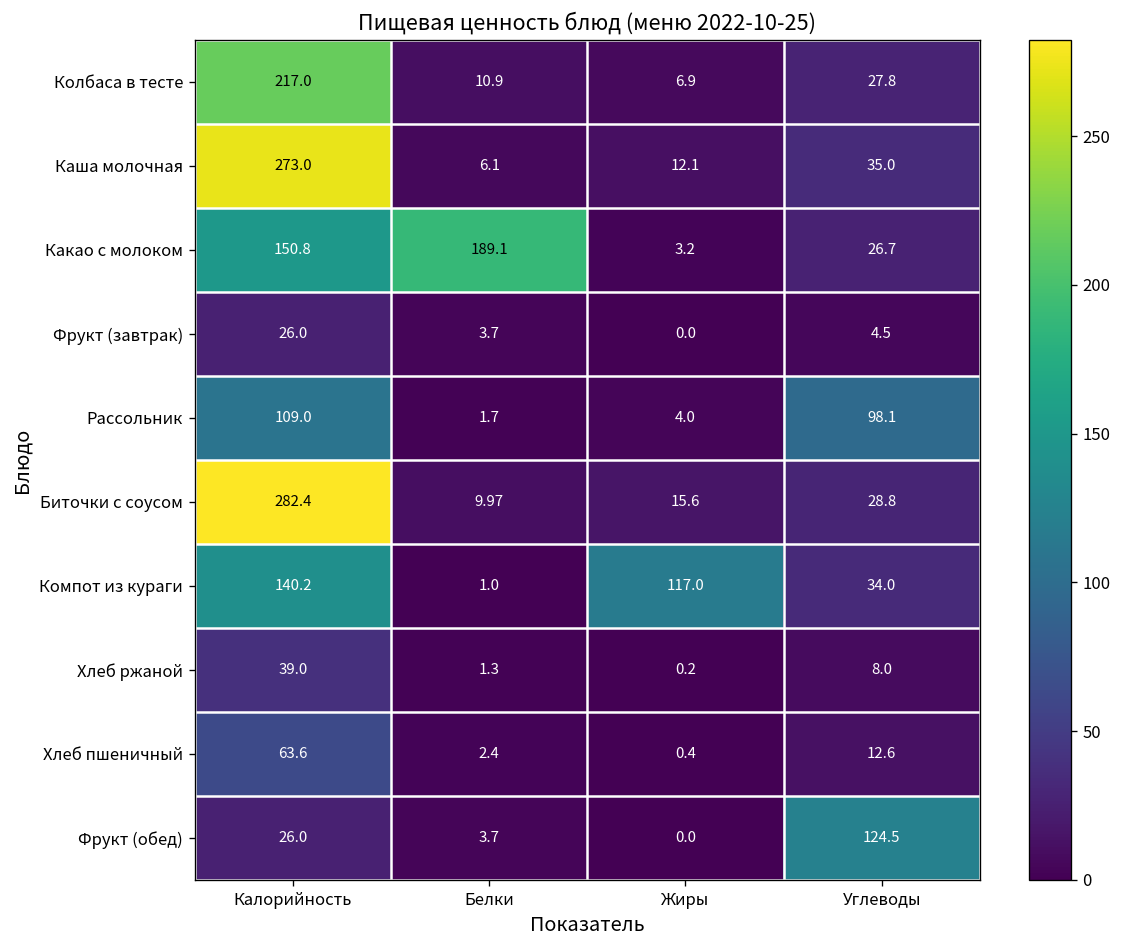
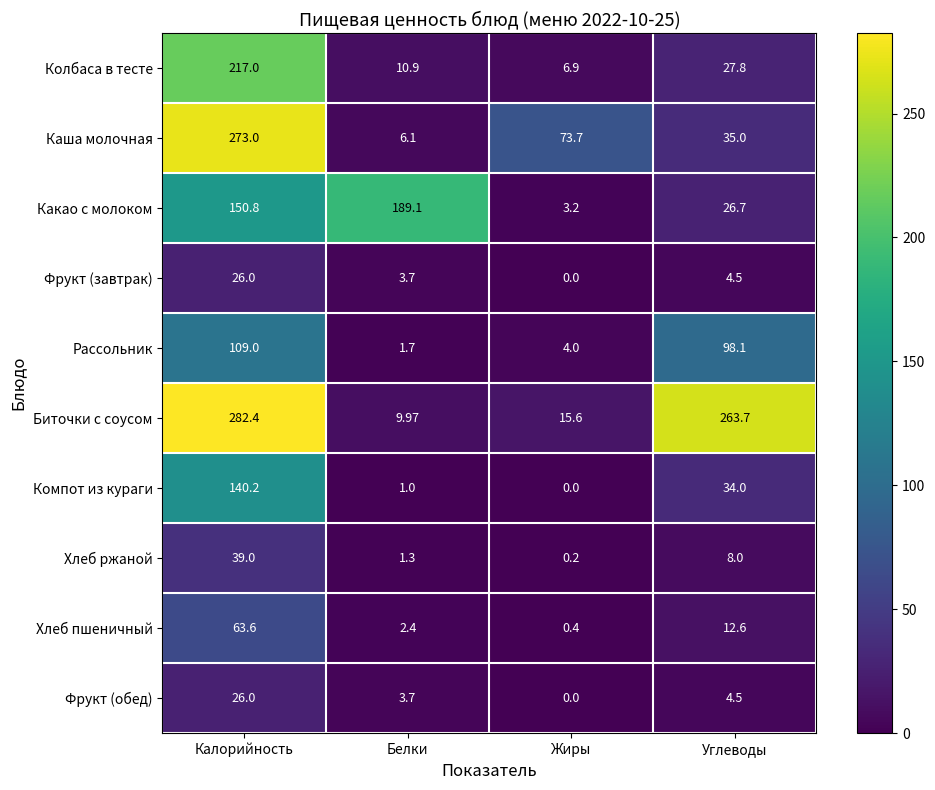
Каша молочная, Жиры: 12.1 -> 73.7
Биточки с соусом, Углеводы: 28.8 -> 263.7
Компот из кураги, Жиры: 117.0 -> 0.0
Фрукт (обед), Углеводы: 124.5 -> 4.5
